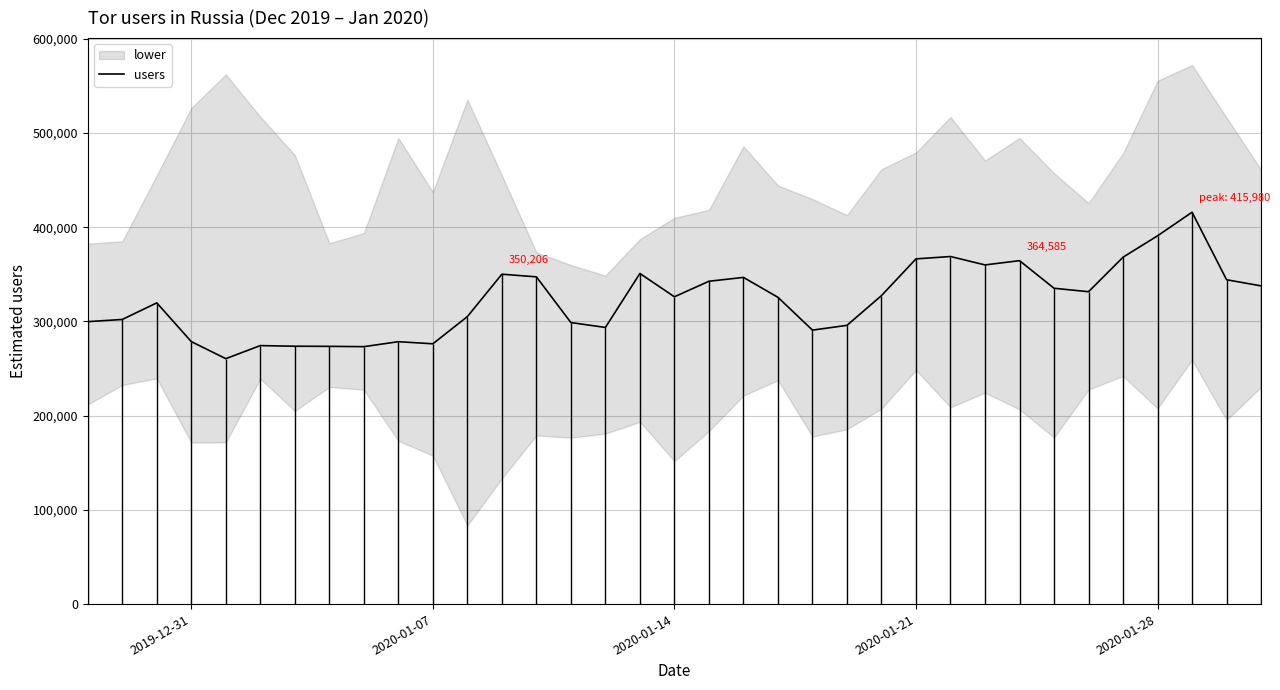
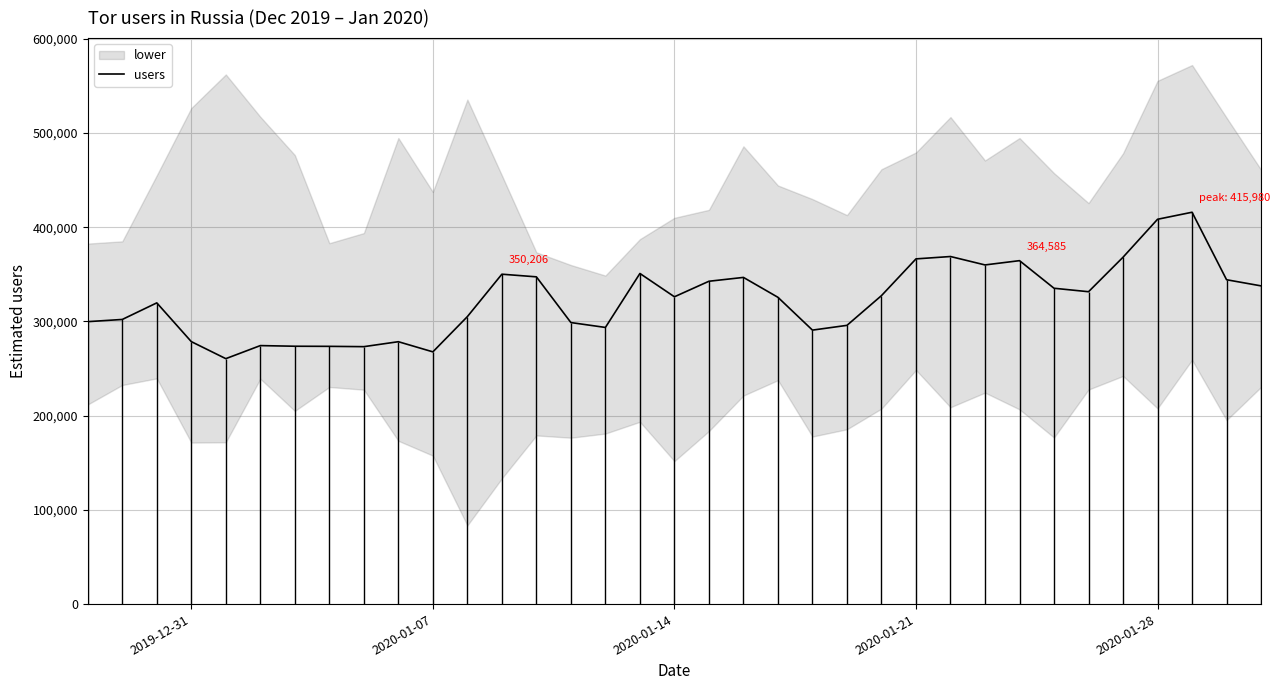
users, 2020-01-07: 280,000 -> 270,000
users, 2020-01-28: 390,000 -> 410,000
